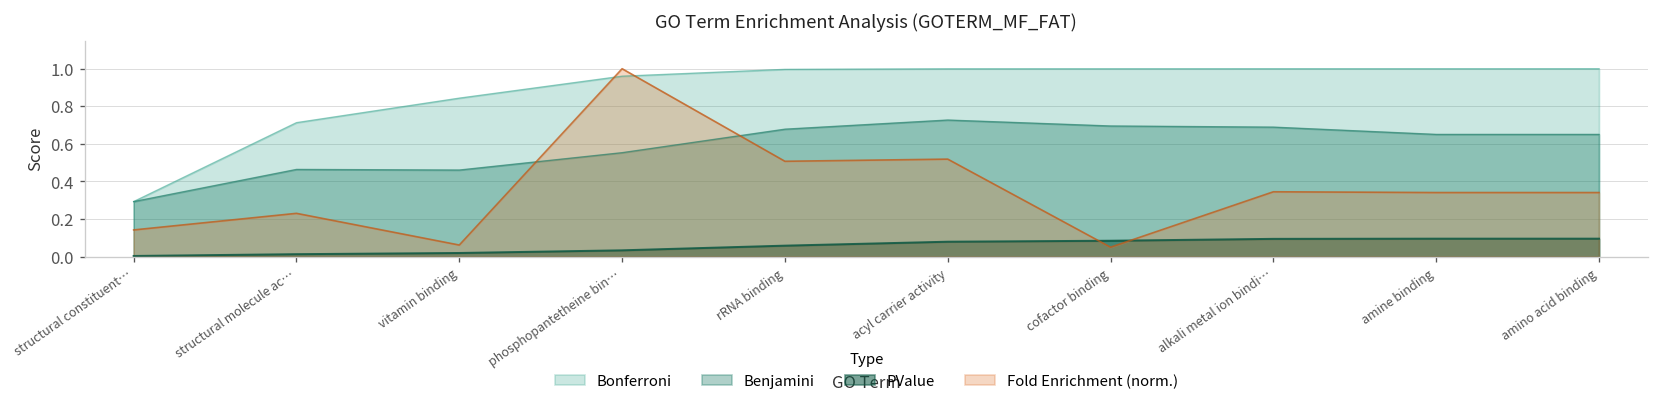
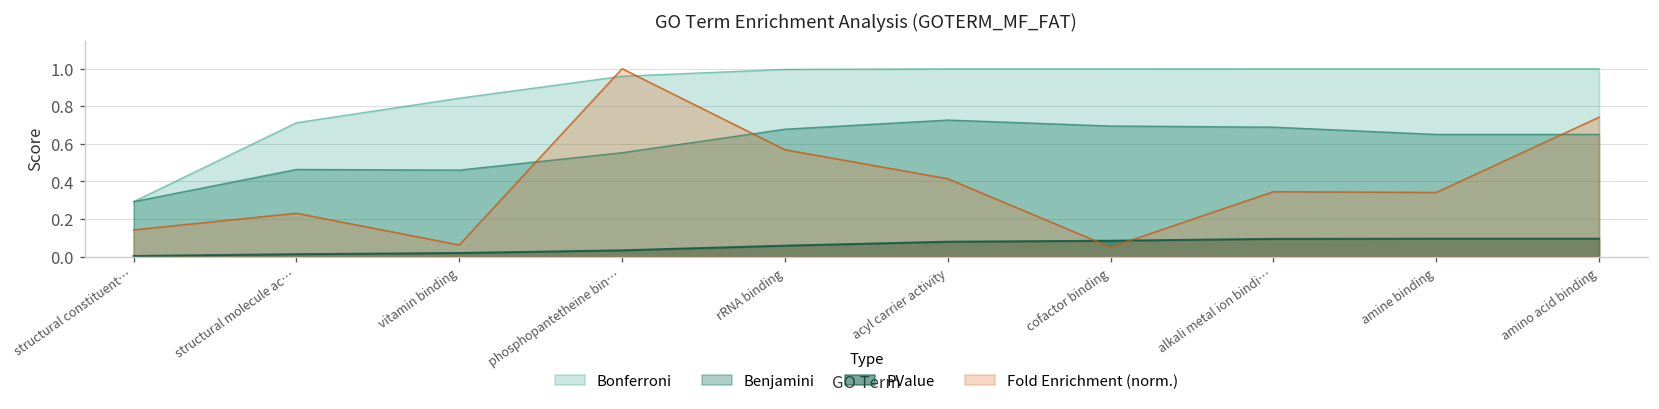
Fold Enrichment (norm.), rRNA binding: 0.51 -> 0.57
Fold Enrichment (norm.), acyl carrier activity: 0.52 -> 0.41
Fold Enrichment (norm.), amino acid binding: 0.34 -> 0.74
